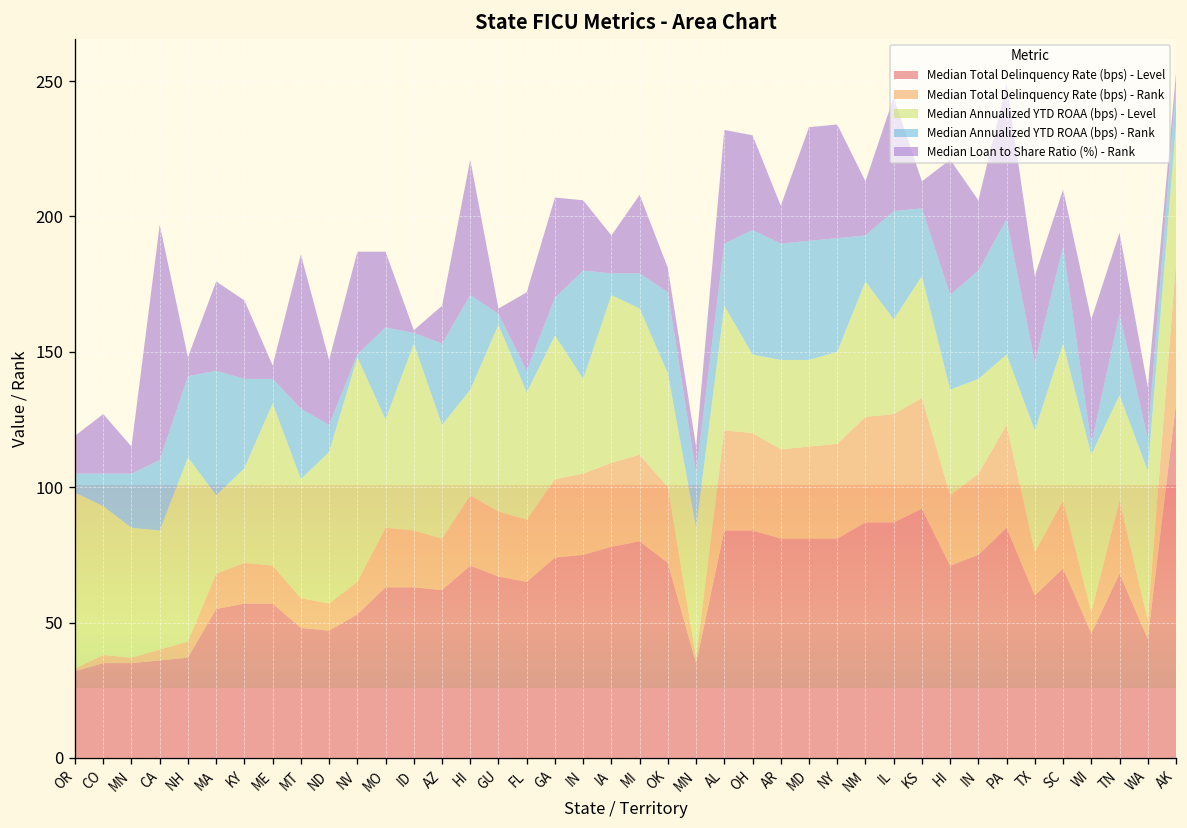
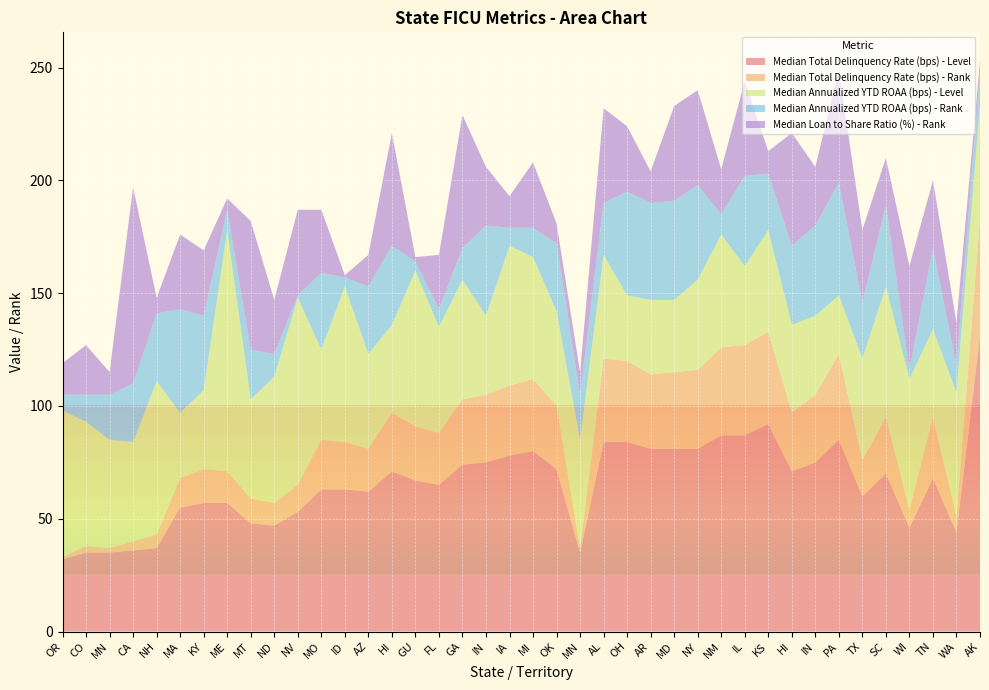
Median Annualized YTD ROAA (bps) - Level, ME: 60 -> 107
Median Annualized YTD ROAA (bps) - Rank, MT: 26 -> 22
Median Loan to Share Ratio (%) - Rank, FL: 29 -> 24
Median Loan to Share Ratio (%) - Rank, GA: 37 -> 59
Median Loan to Share Ratio (%) - Rank, OH: 35 -> 29
Median Annualized YTD ROAA (bps) - Level, NY: 34 -> 40
Median Annualized YTD ROAA (bps) - Rank, NM: 17 -> 9
Median Annualized YTD ROAA (bps) - Rank, TN: 30 -> 36
